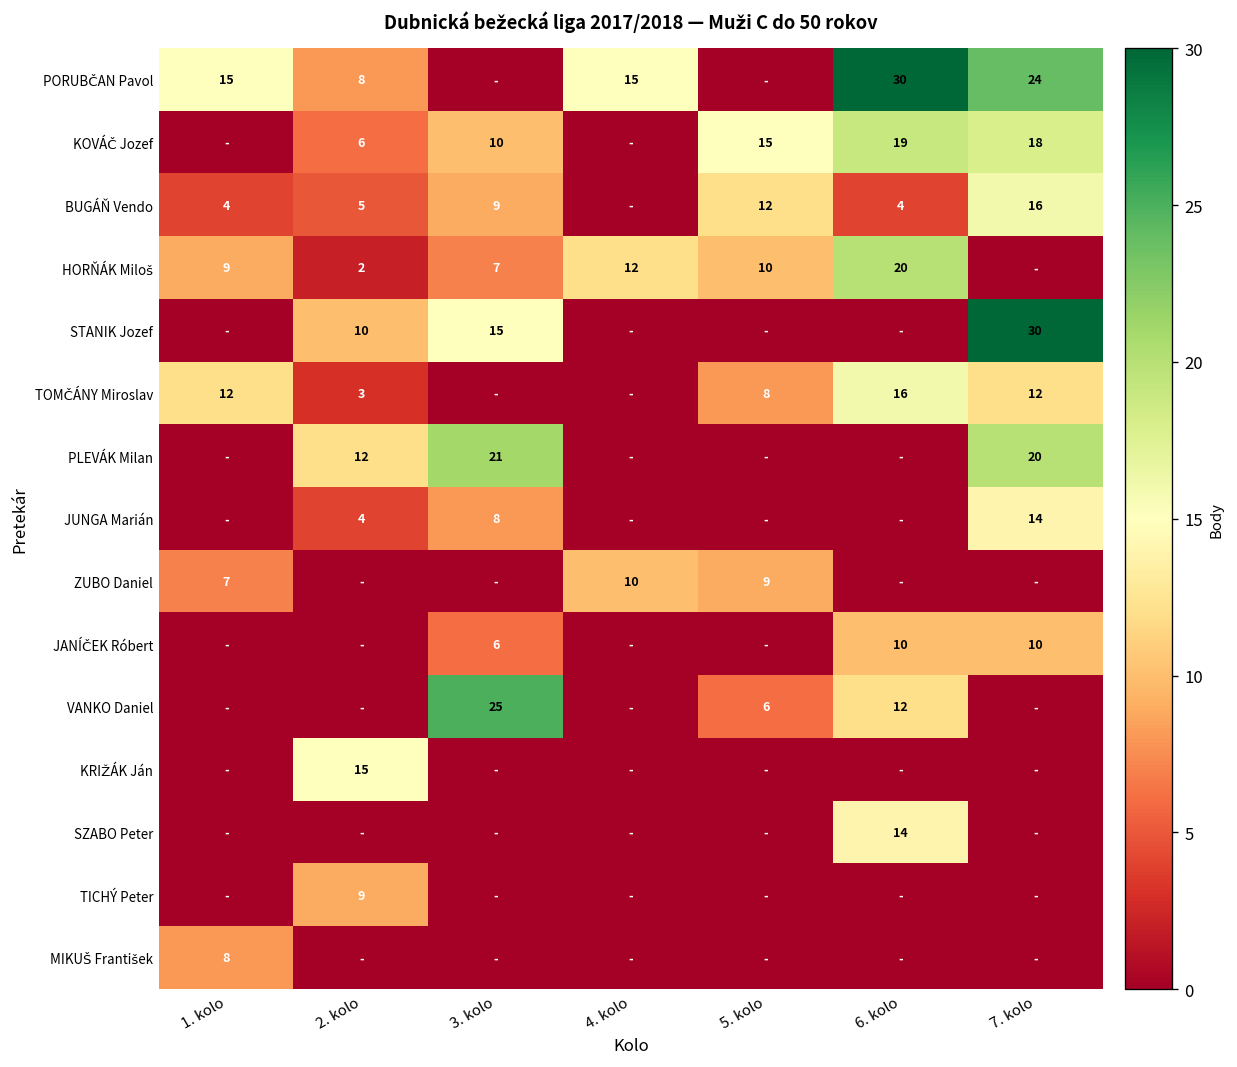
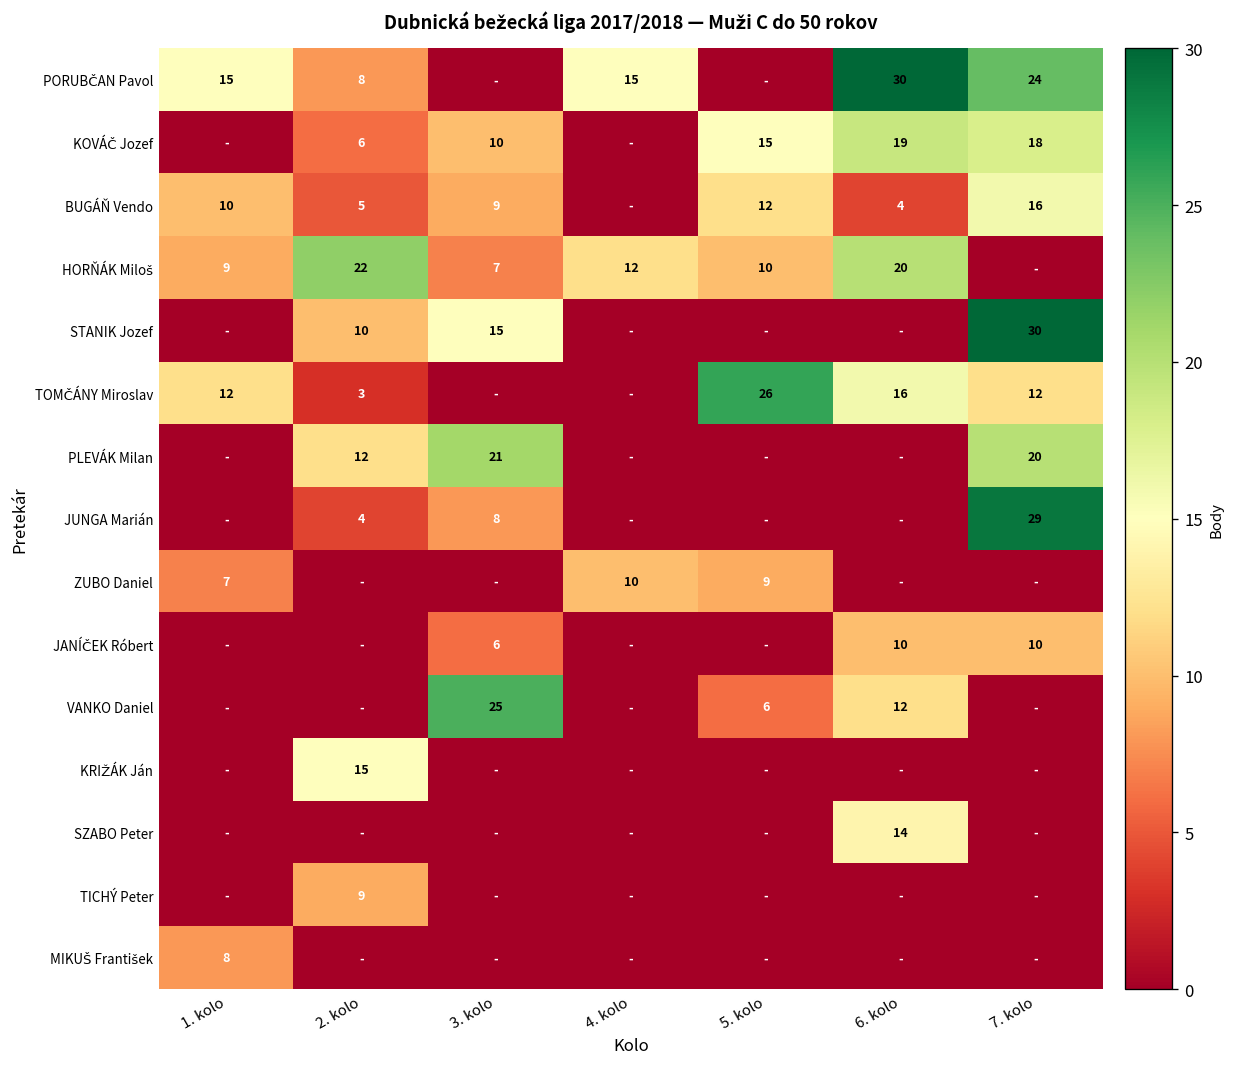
BUGÁŇ Vendo, 1. kolo: 4 -> 10
HORŇÁK Miloš, 2. kolo: 2 -> 22
TOMČÁNY Miroslav, 5. kolo: 8 -> 26
JUNGA Marián, 7. kolo: 14 -> 29
